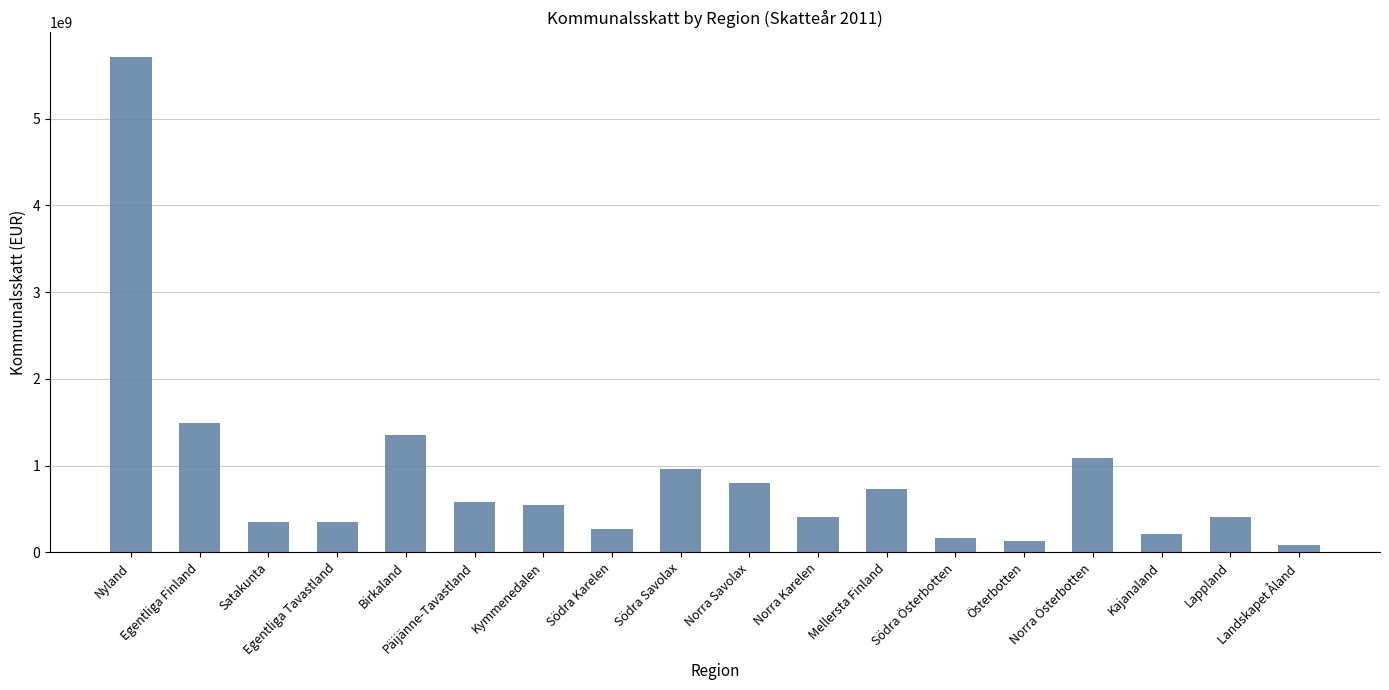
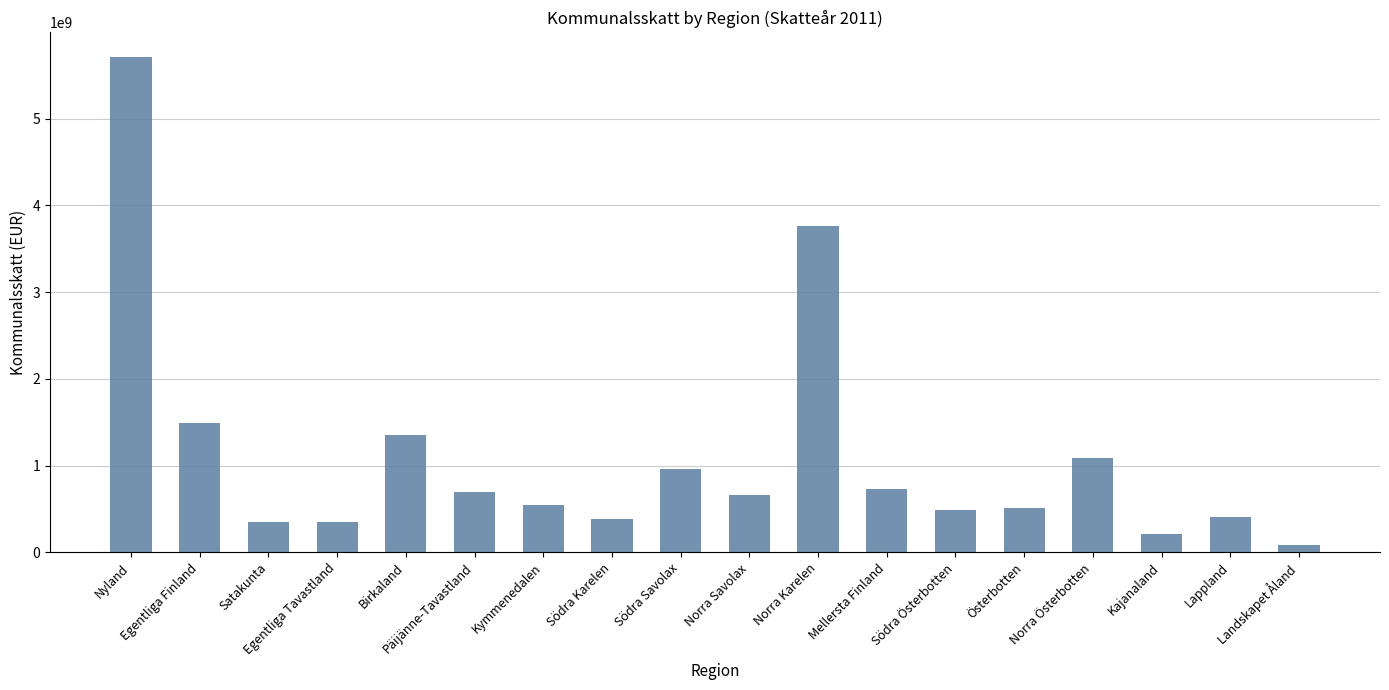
Päijänne-Tavastland: 600000000 -> 700000000
Södra Karelen: 300000000 -> 400000000
Norra Savolax: 800000000 -> 700000000
Norra Karelen: 400000000 -> 3800000000
Södra Österbotten: 200000000 -> 500000000
Österbotten: 100000000 -> 500000000
